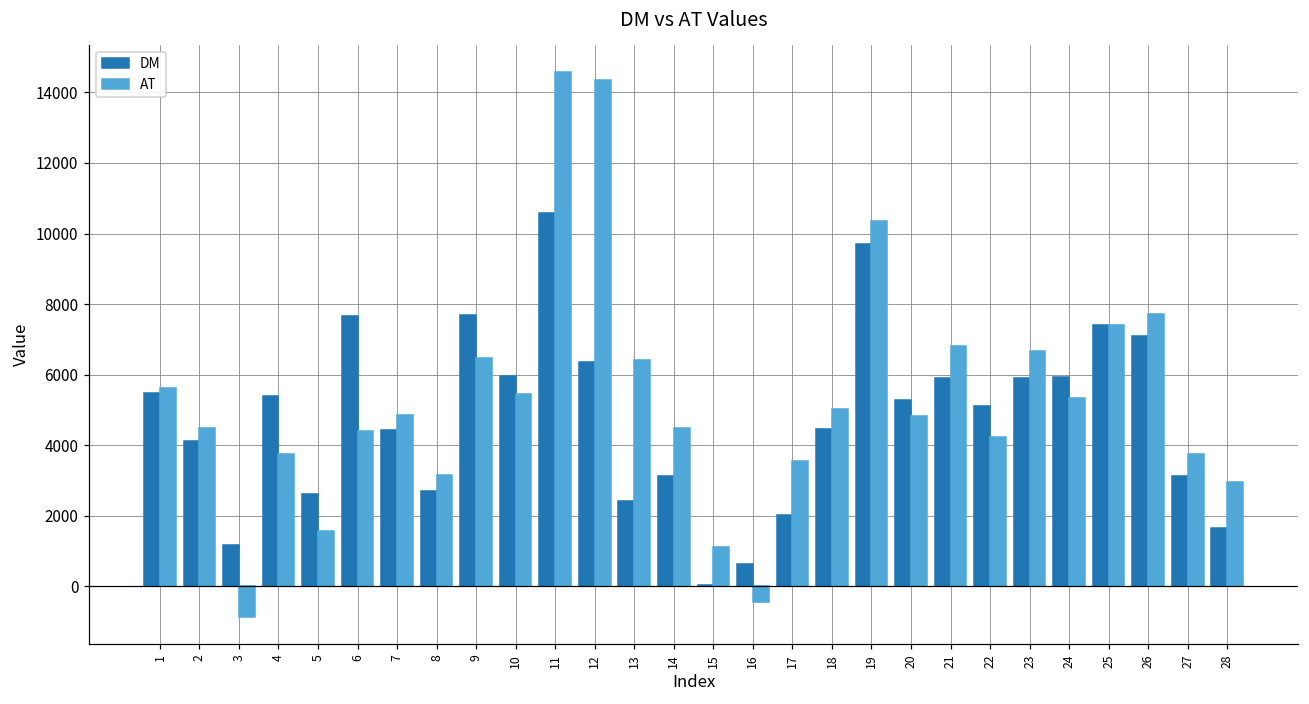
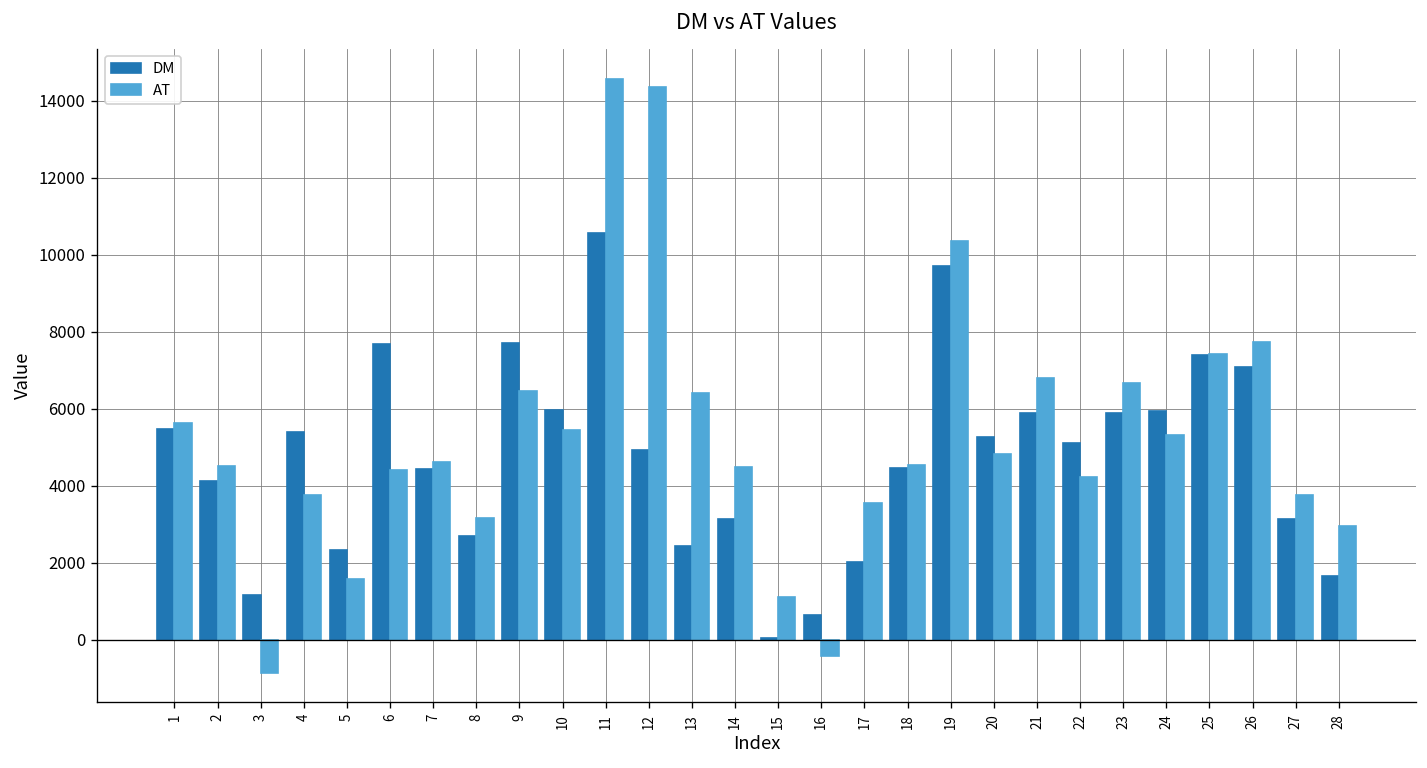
DM, 5: 2600 -> 2300
AT, 7: 4900 -> 4600
DM, 12: 6400 -> 4900
AT, 18: 5000 -> 4500
